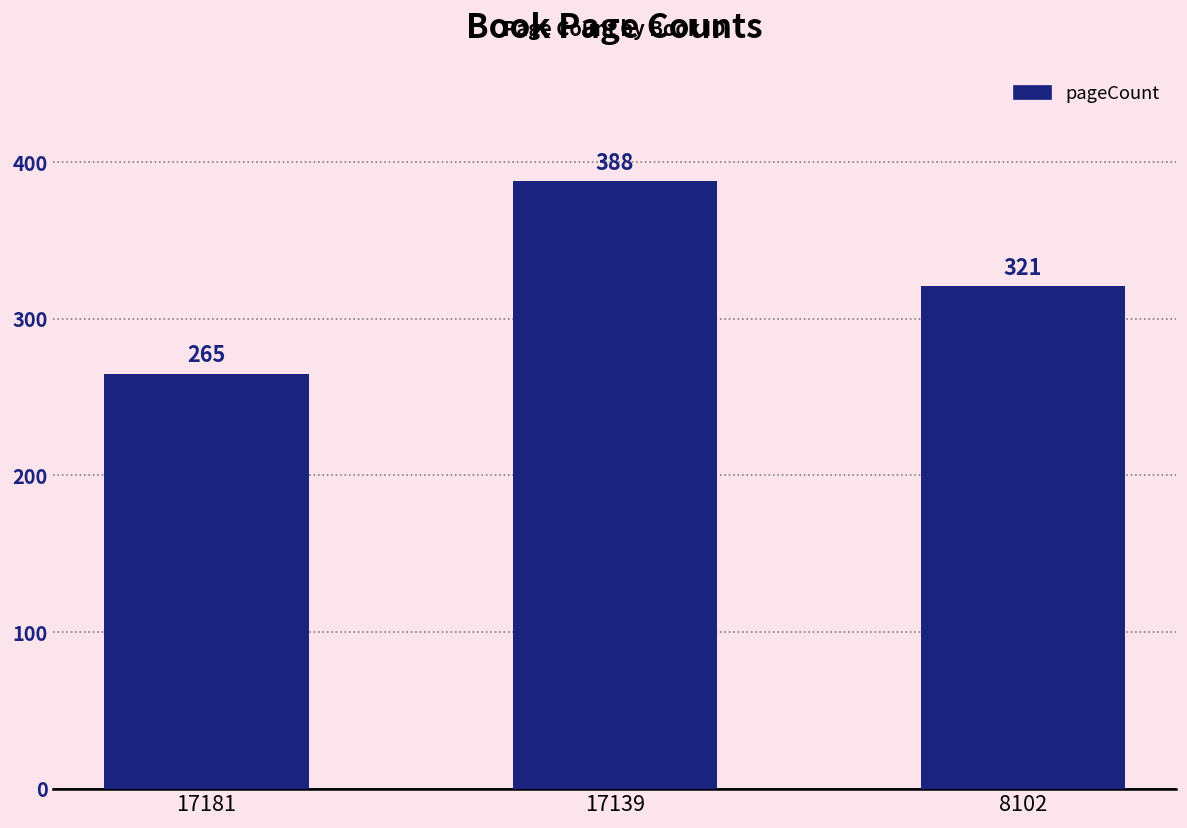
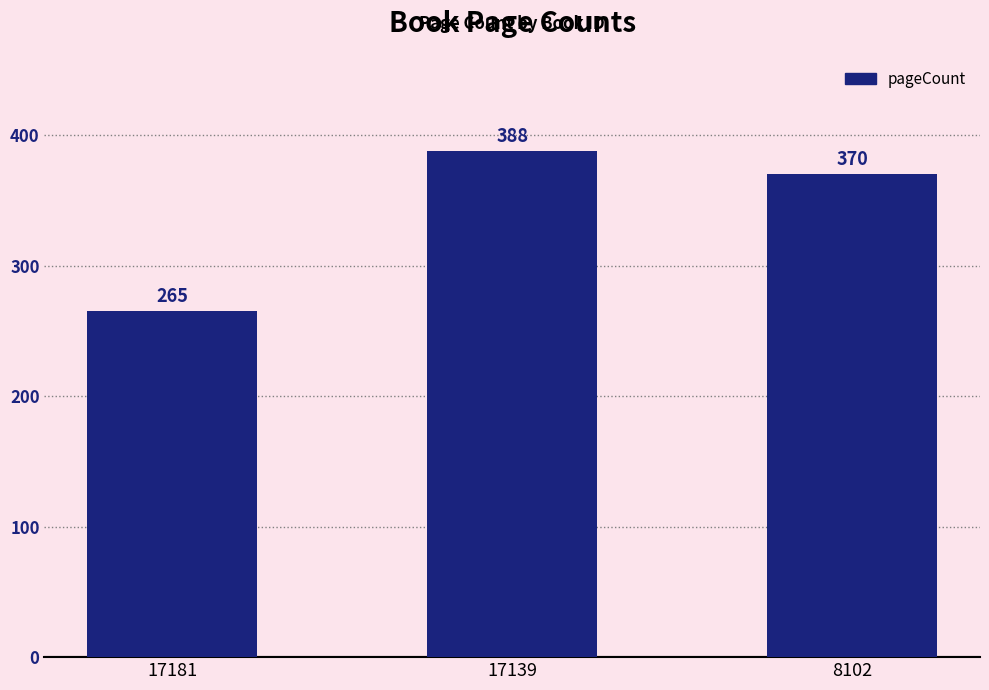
8102: 321 -> 370
